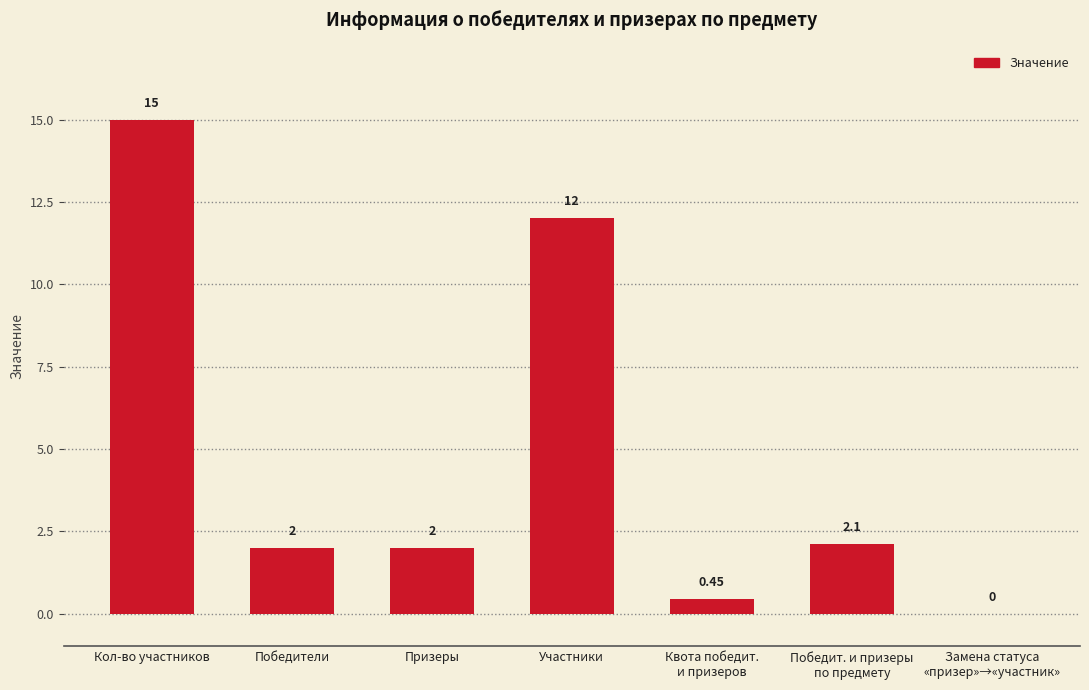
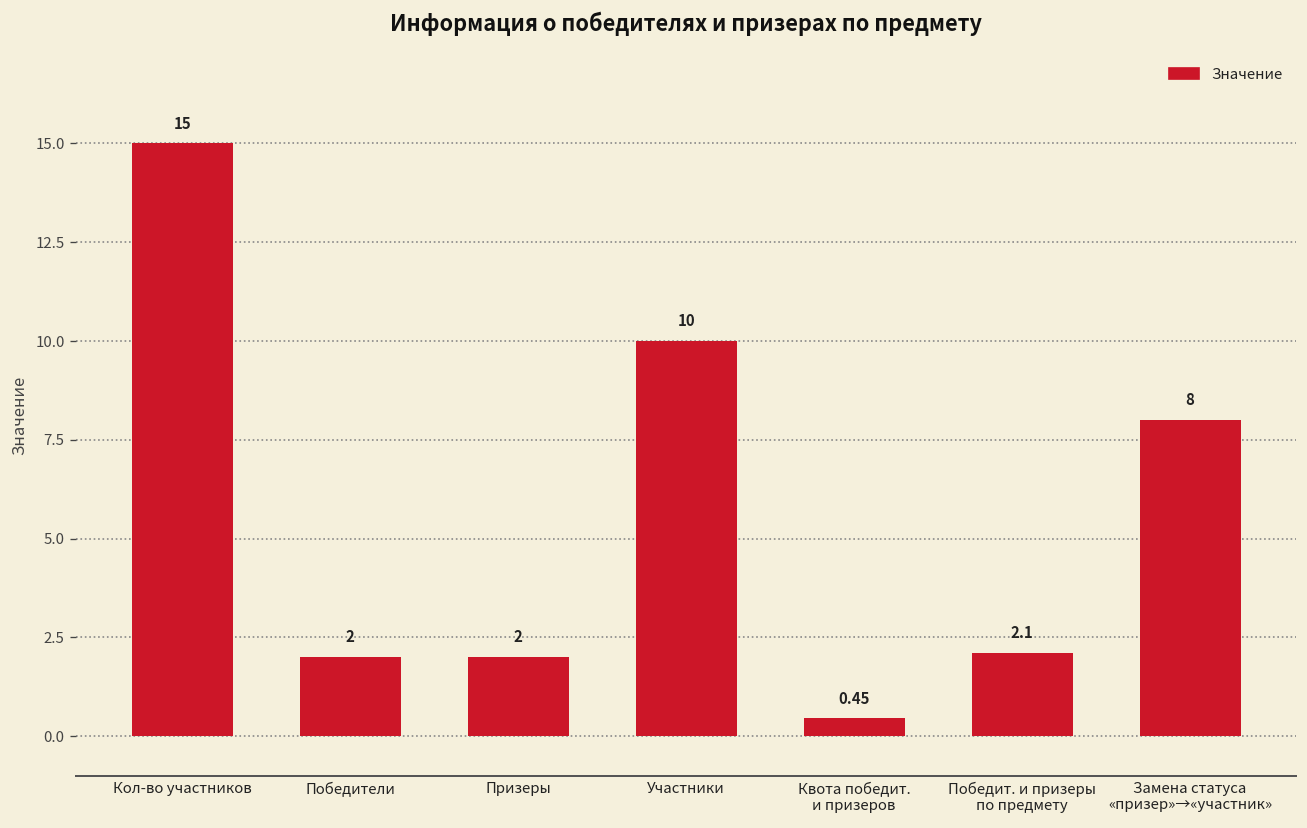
Участники: 12 -> 10
Замена статуса «призер»→«участник»: 0 -> 8
